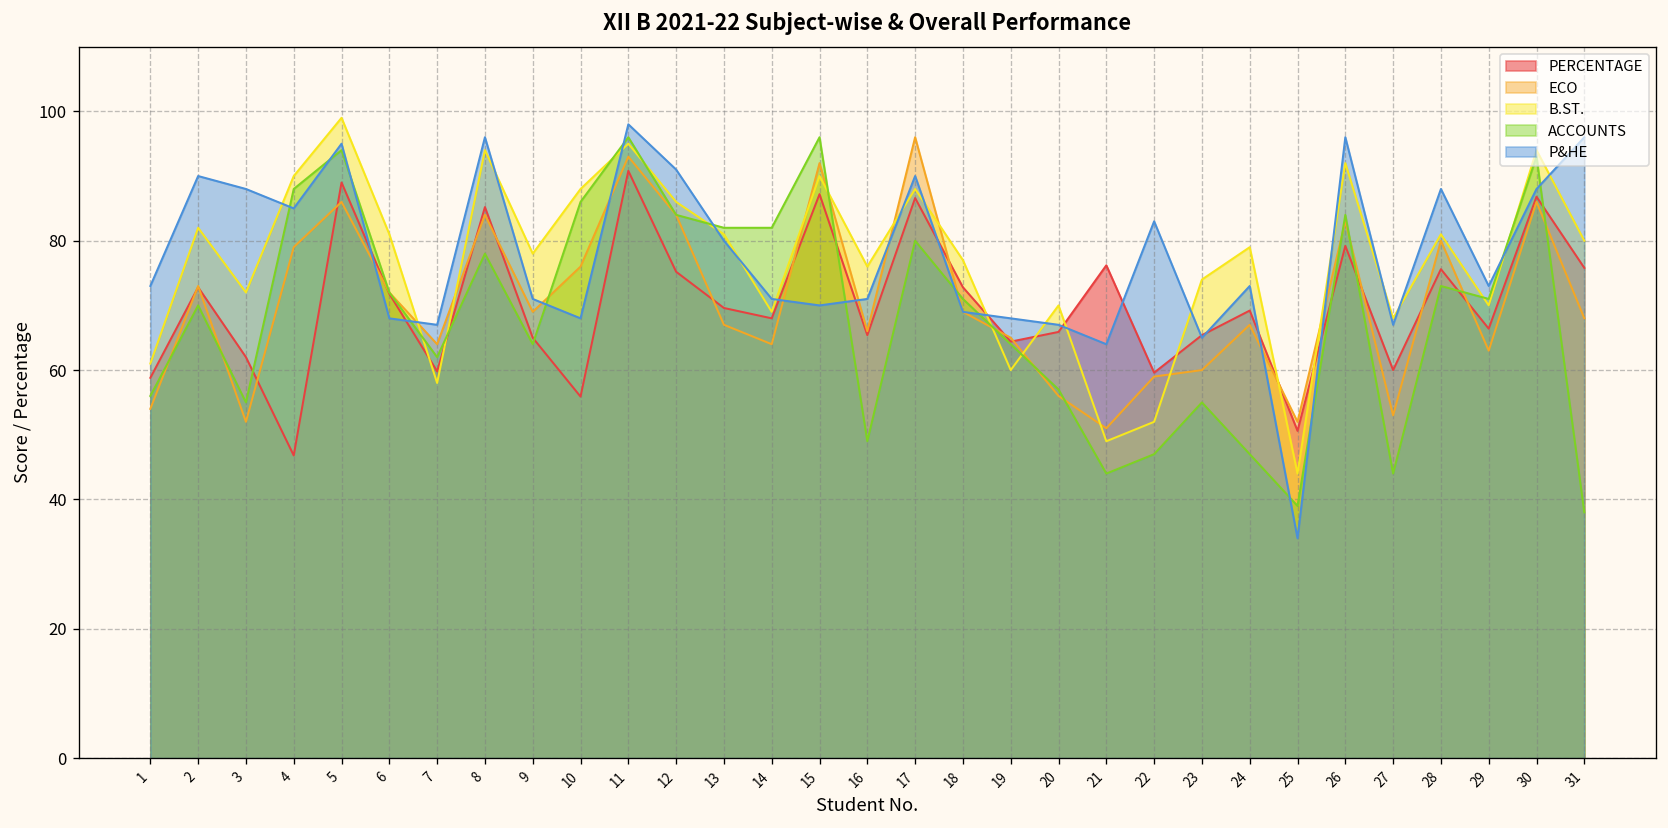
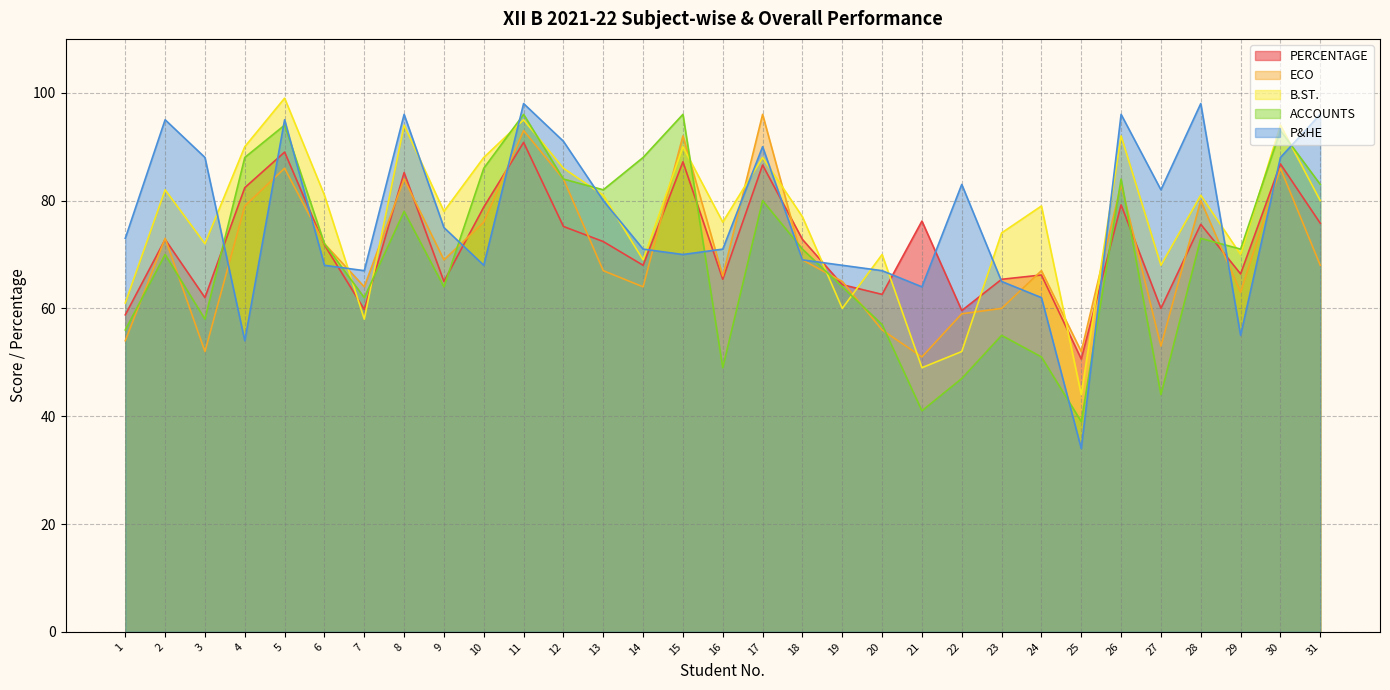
P&HE, 2: 90 -> 95
ACCOUNTS, 3: 55 -> 58
PERCENTAGE, 4: 47 -> 82
P&HE, 4: 85 -> 54
P&HE, 9: 71 -> 75
PERCENTAGE, 10: 56 -> 79
PERCENTAGE, 13: 70 -> 72
ACCOUNTS, 14: 82 -> 88
PERCENTAGE, 20: 66 -> 63
ACCOUNTS, 21: 44 -> 41
PERCENTAGE, 24: 69 -> 66
ACCOUNTS, 24: 47 -> 51
P&HE, 24: 73 -> 62
P&HE, 27: 67 -> 82
P&HE, 28: 88 -> 98
P&HE, 29: 73 -> 55
ACCOUNTS, 31: 38 -> 83
